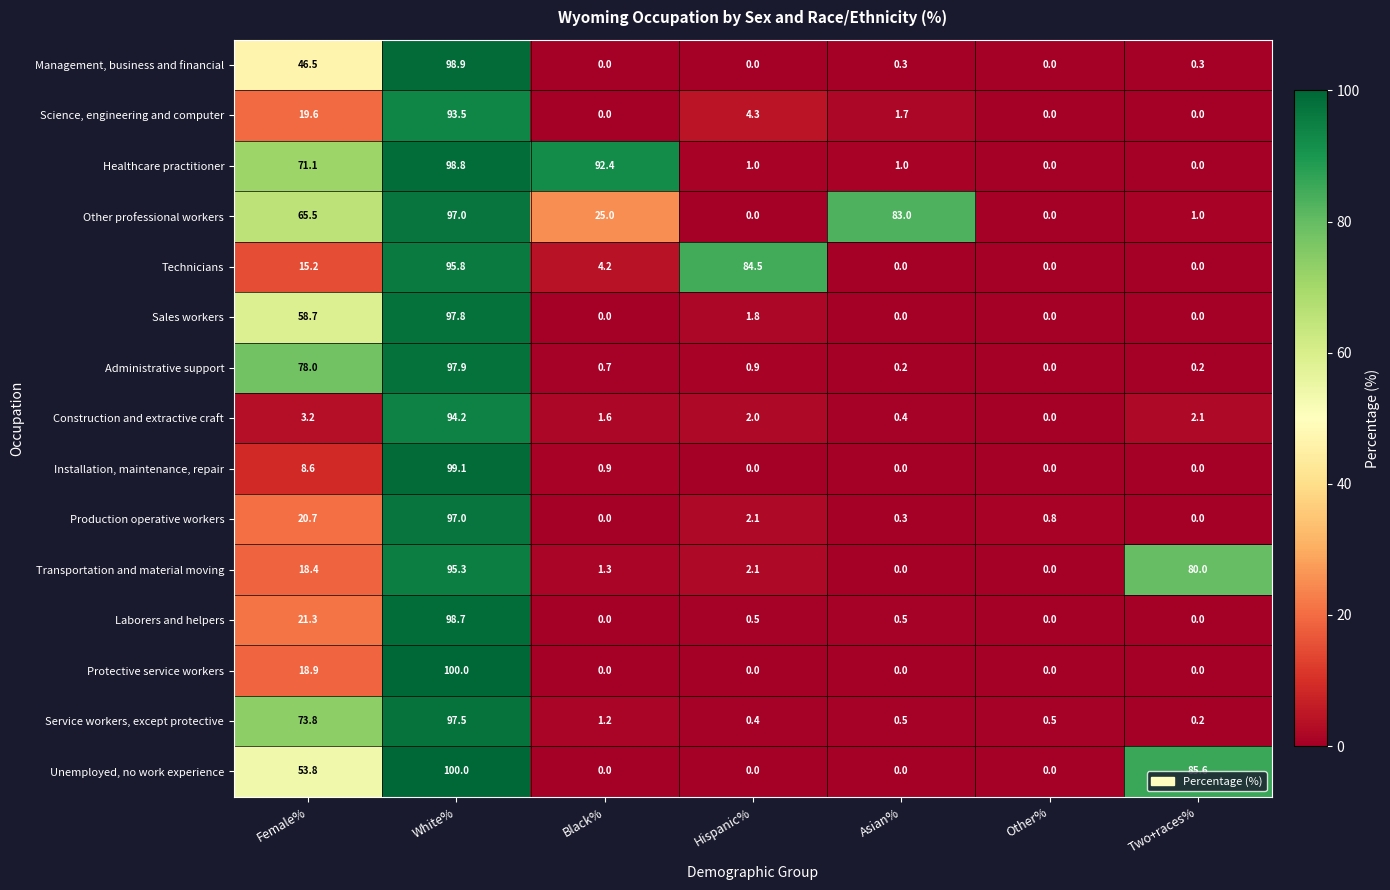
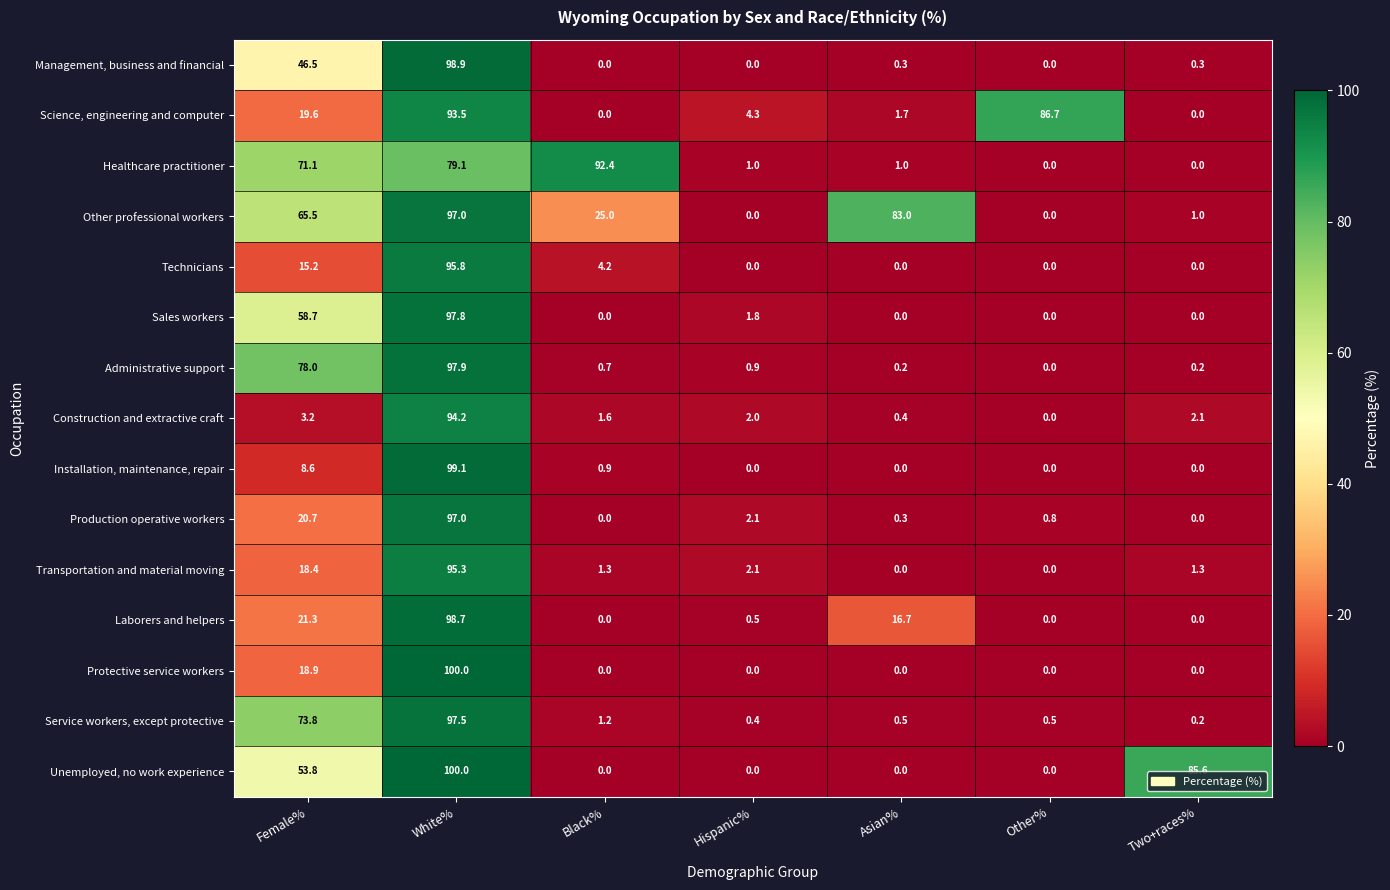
Science, engineering and computer, Other%: 0.0 -> 86.7
Healthcare practitioner, White%: 98.8 -> 79.1
Technicians, Hispanic%: 84.5 -> 0.0
Transportation and material moving, Two+races%: 80.0 -> 1.3
Laborers and helpers, Asian%: 0.5 -> 16.7
